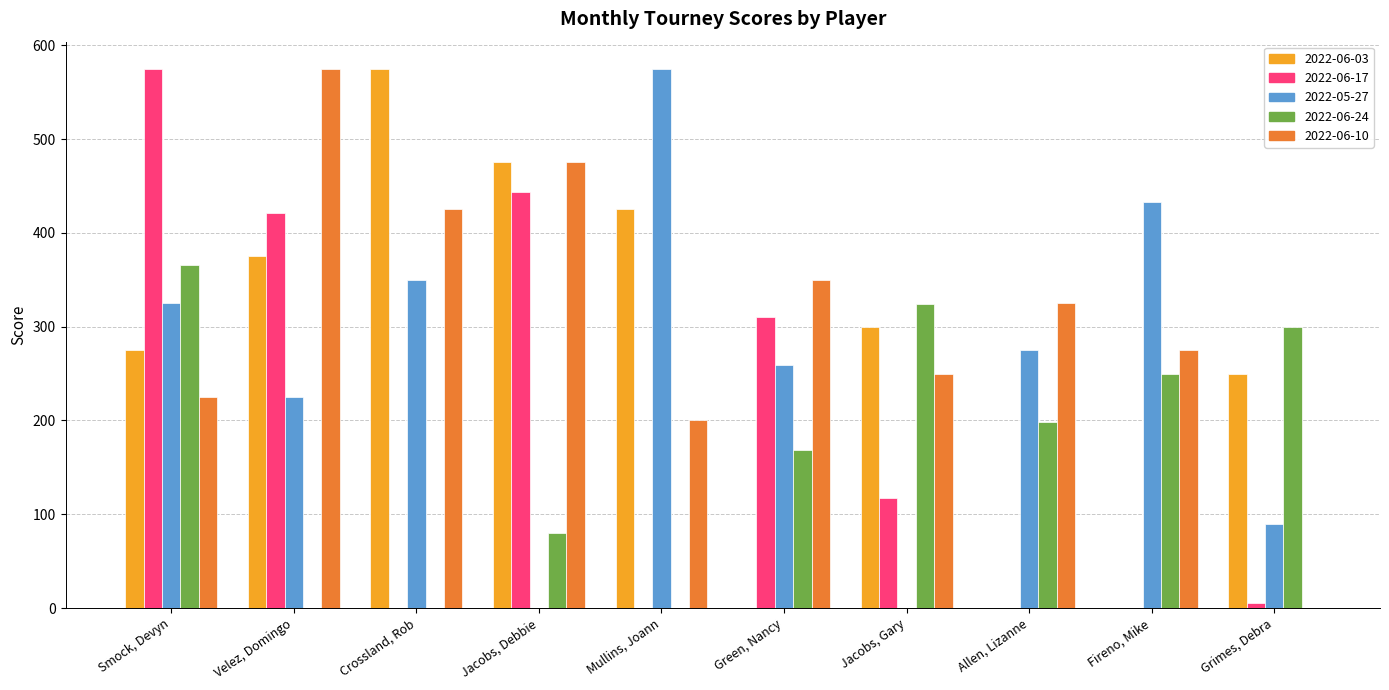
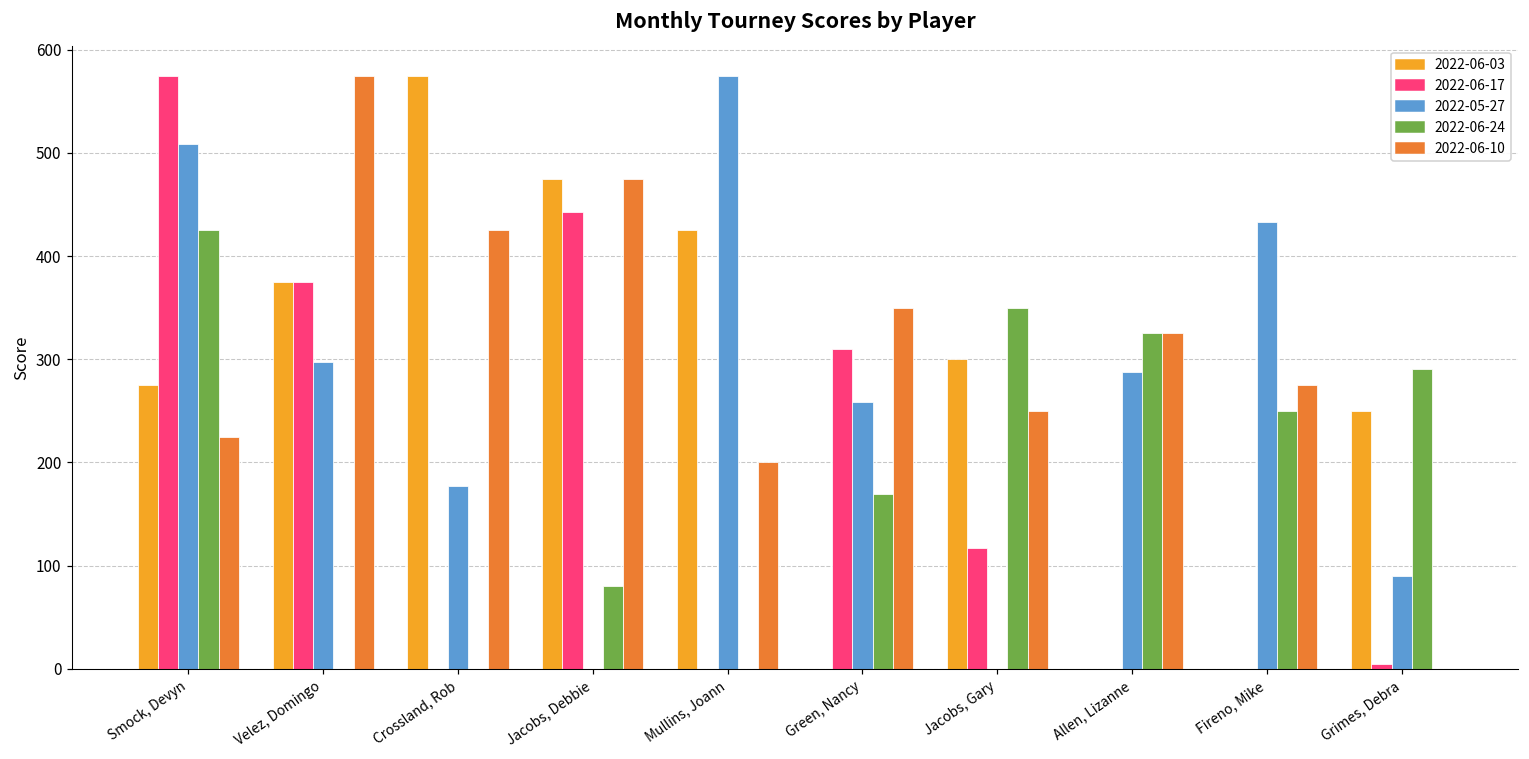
2022-05-27, Smock, Devyn: 330 -> 510
2022-06-24, Smock, Devyn: 370 -> 430
2022-06-17, Velez, Domingo: 420 -> 380
2022-05-27, Velez, Domingo: 230 -> 300
2022-05-27, Crossland, Rob: 350 -> 180
2022-06-24, Jacobs, Gary: 320 -> 350
2022-05-27, Allen, Lizanne: 280 -> 290
2022-06-24, Allen, Lizanne: 200 -> 330
2022-06-24, Grimes, Debra: 300 -> 290
